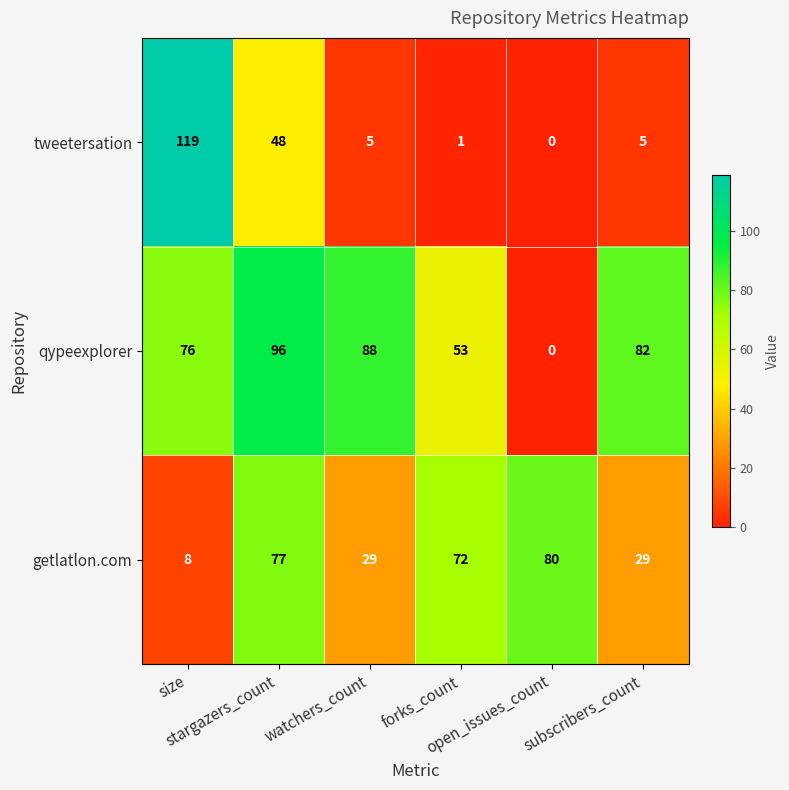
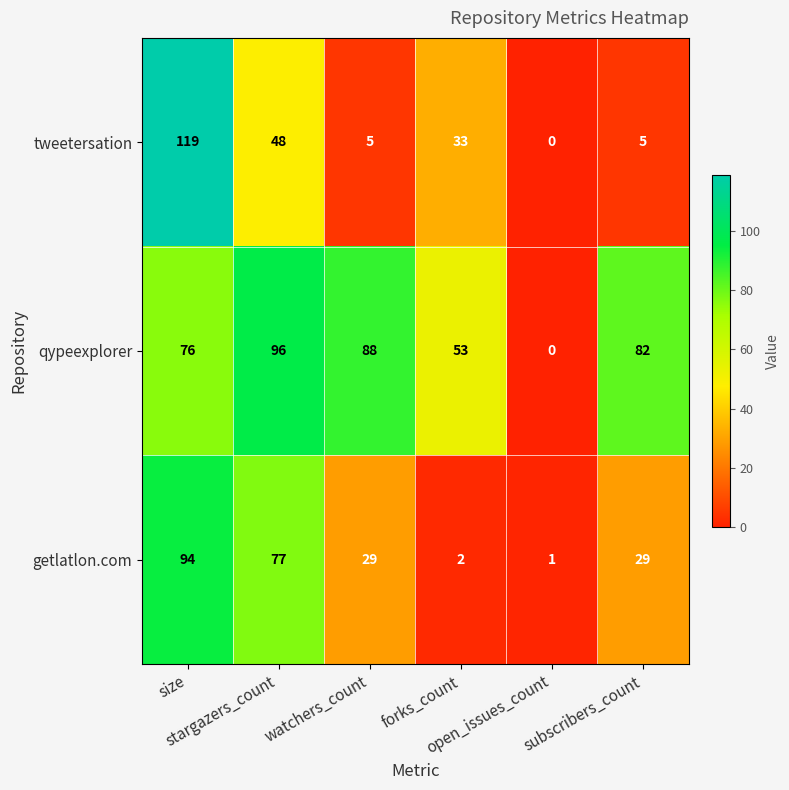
tweetersation, forks_count: 1 -> 33
getlatlon.com, size: 8 -> 94
getlatlon.com, forks_count: 72 -> 2
getlatlon.com, open_issues_count: 80 -> 1
